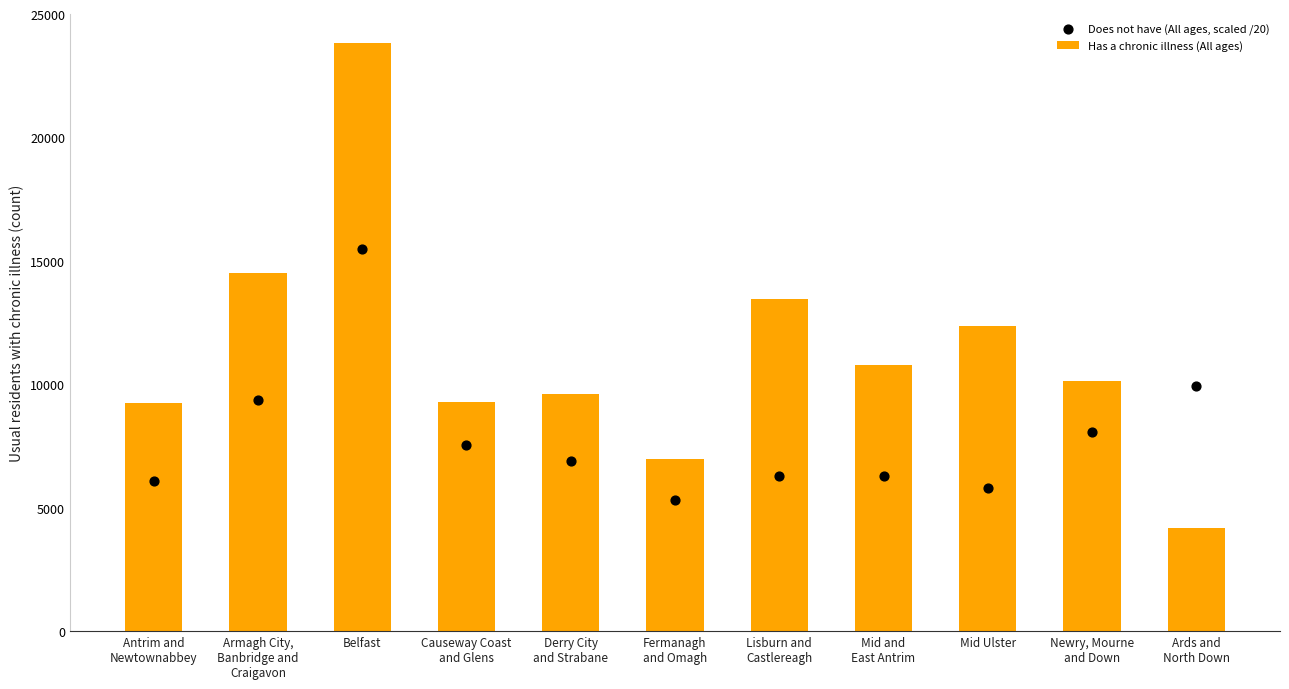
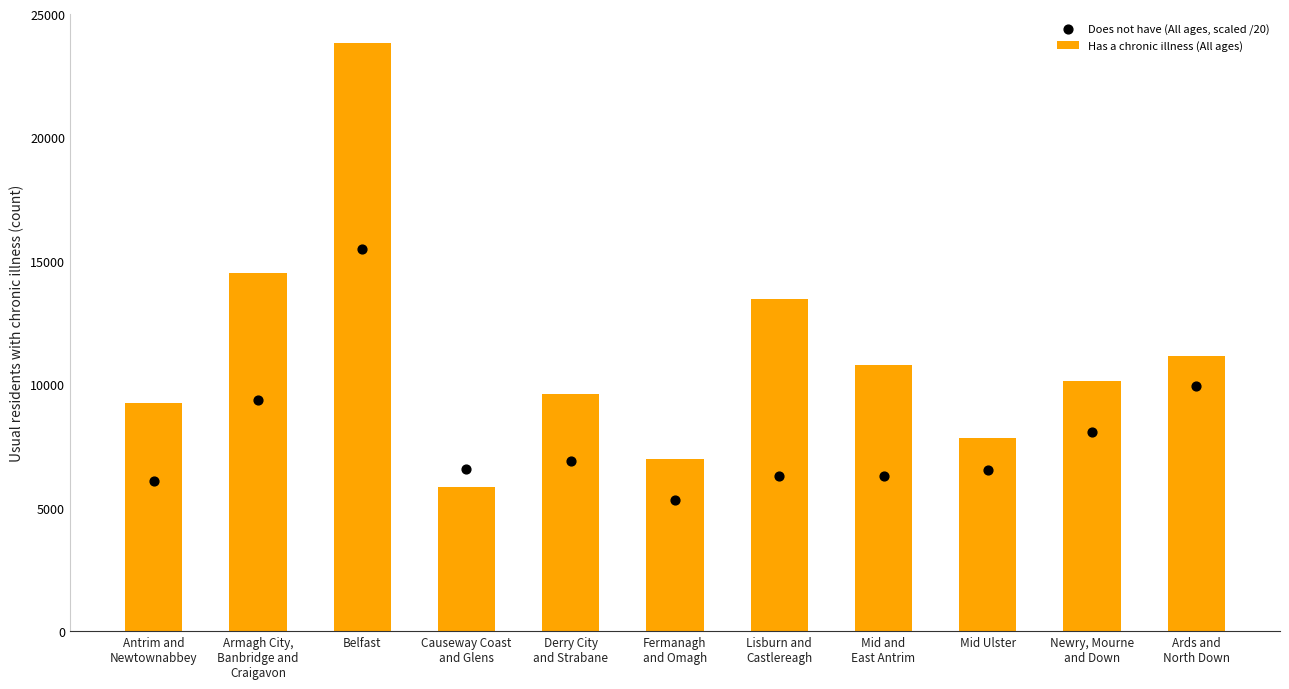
Has a chronic illness (All ages), Causeway Coast and Glens: 9300 -> 5800
Does not have (All ages, scaled /20), Causeway Coast and Glens: 7600 -> 6600
Has a chronic illness (All ages), Mid Ulster: 12400 -> 7800
Does not have (All ages, scaled /20), Mid Ulster: 5800 -> 6500
Has a chronic illness (All ages), Ards and North Down: 4200 -> 11200
